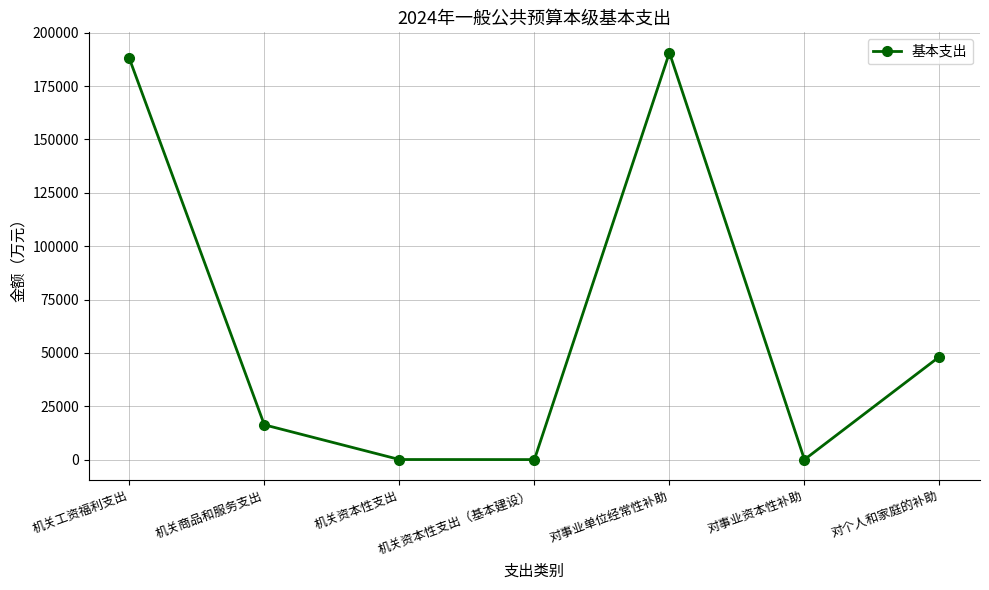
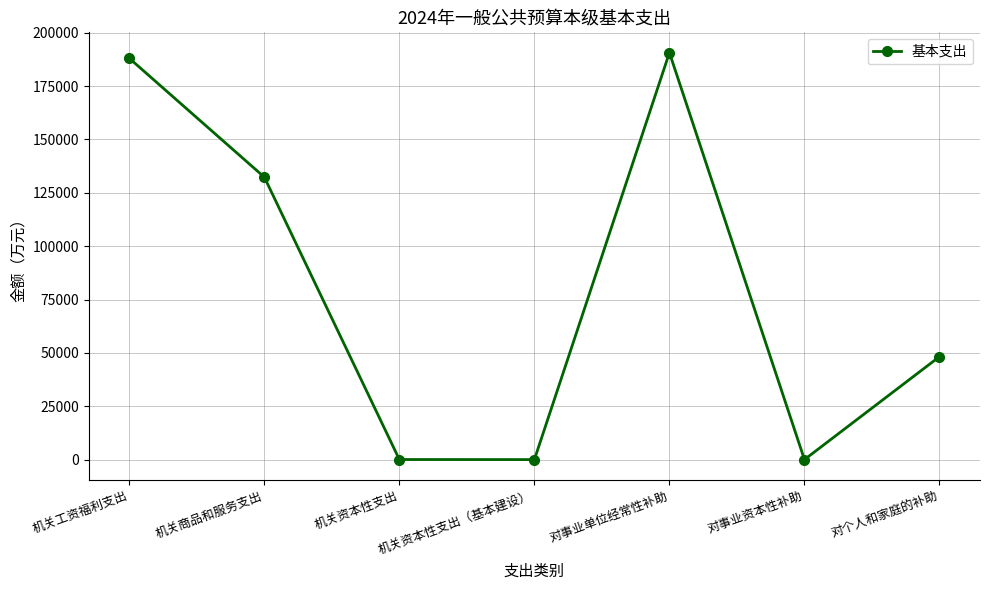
机关商品和服务支出: 16000 -> 132000
